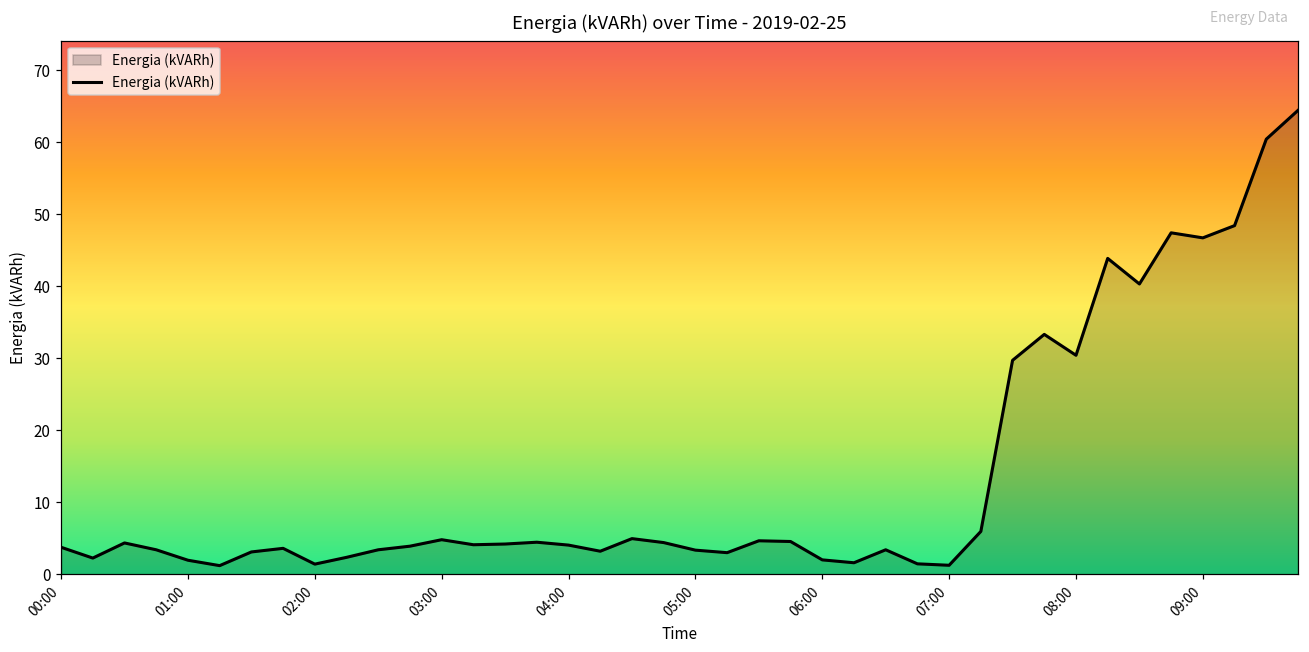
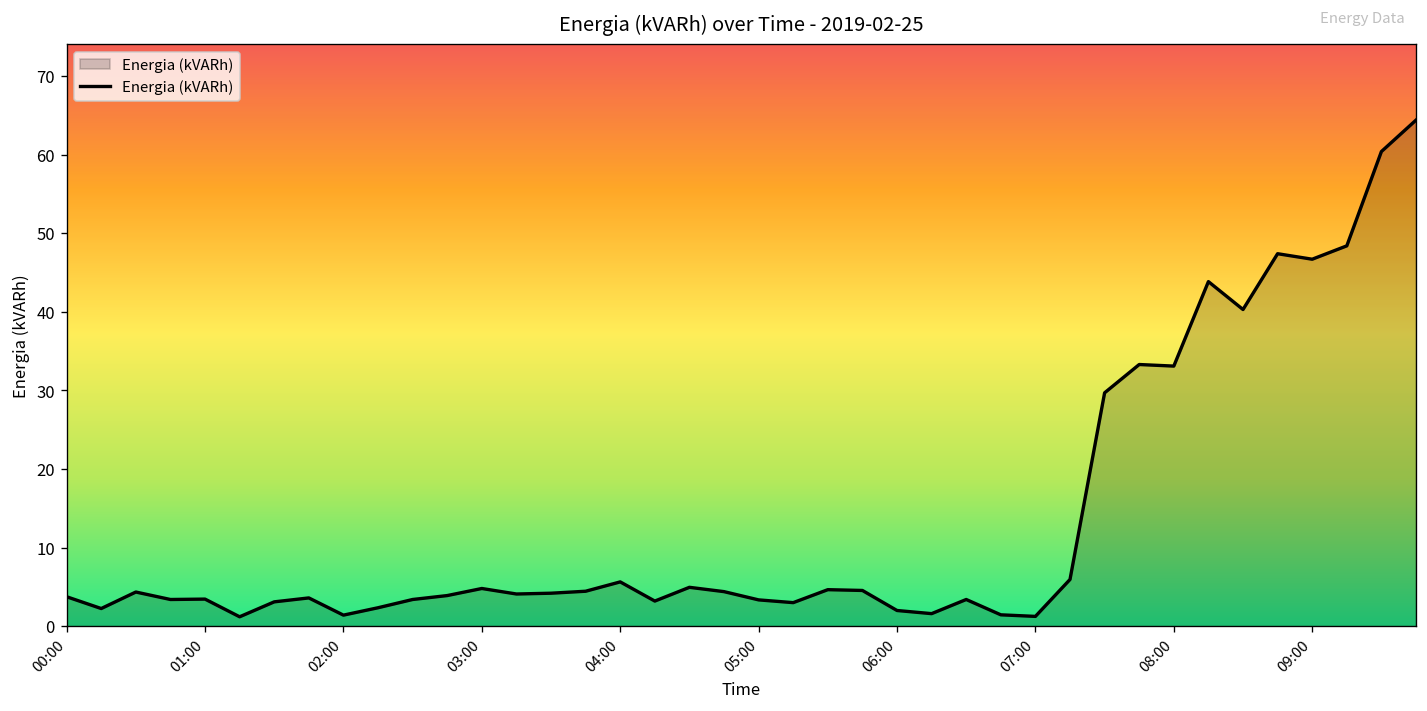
01:00: 2 -> 3
04:00: 4 -> 6
08:00: 30 -> 33
